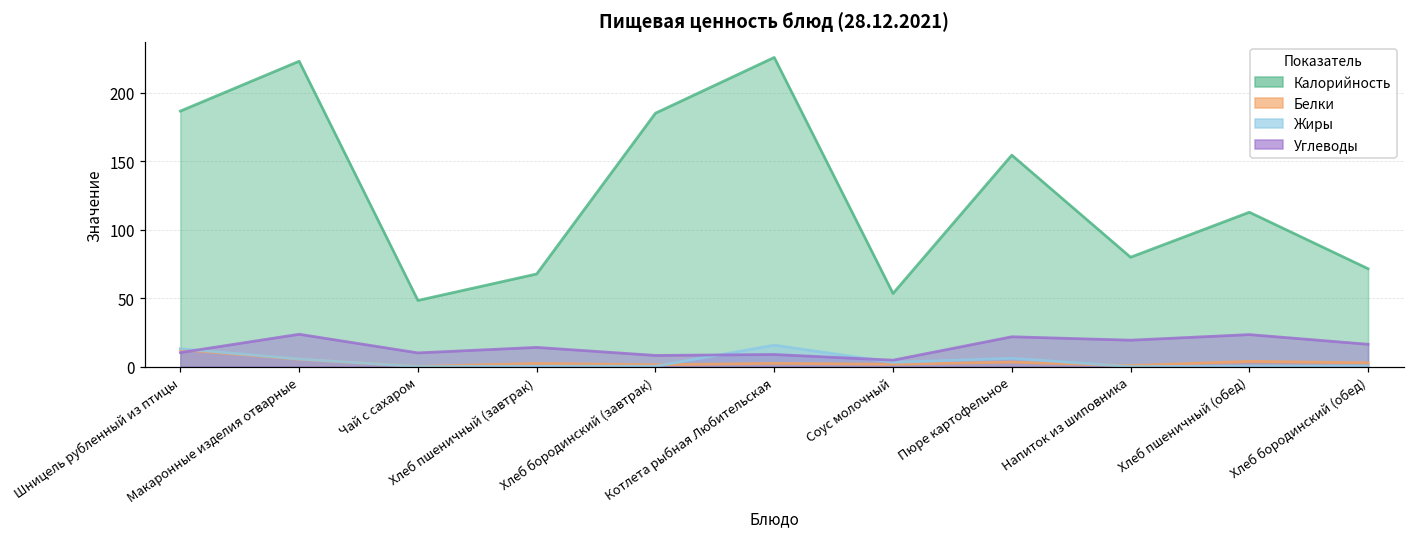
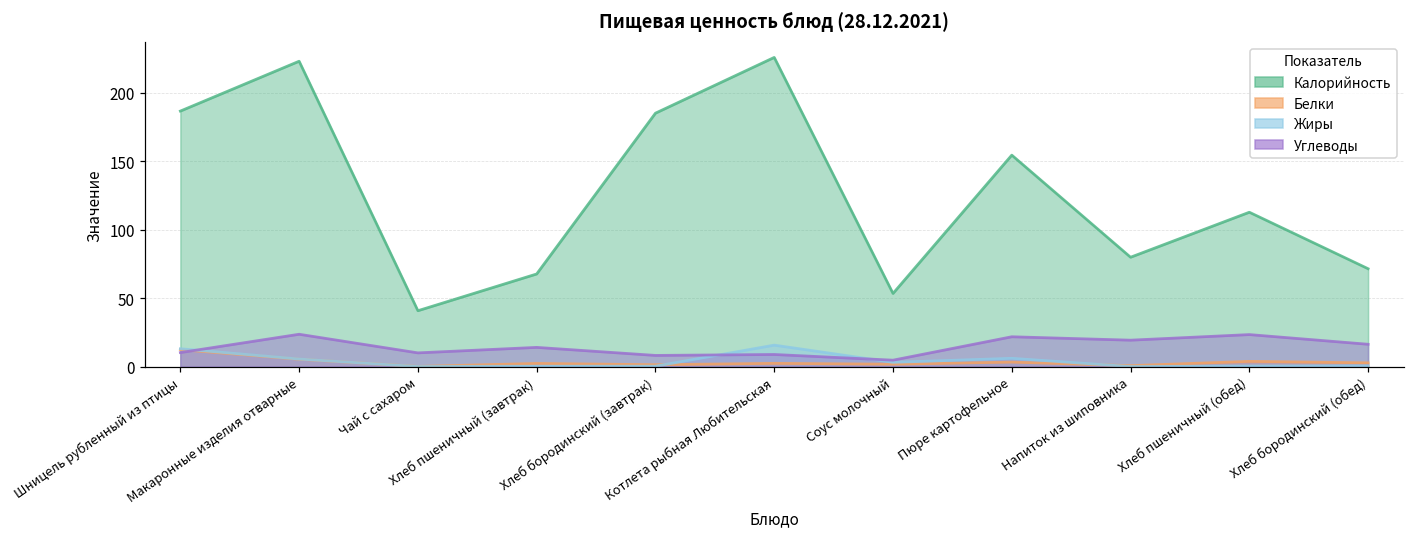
Калорийность, Чай с сахаром: 48 -> 41
